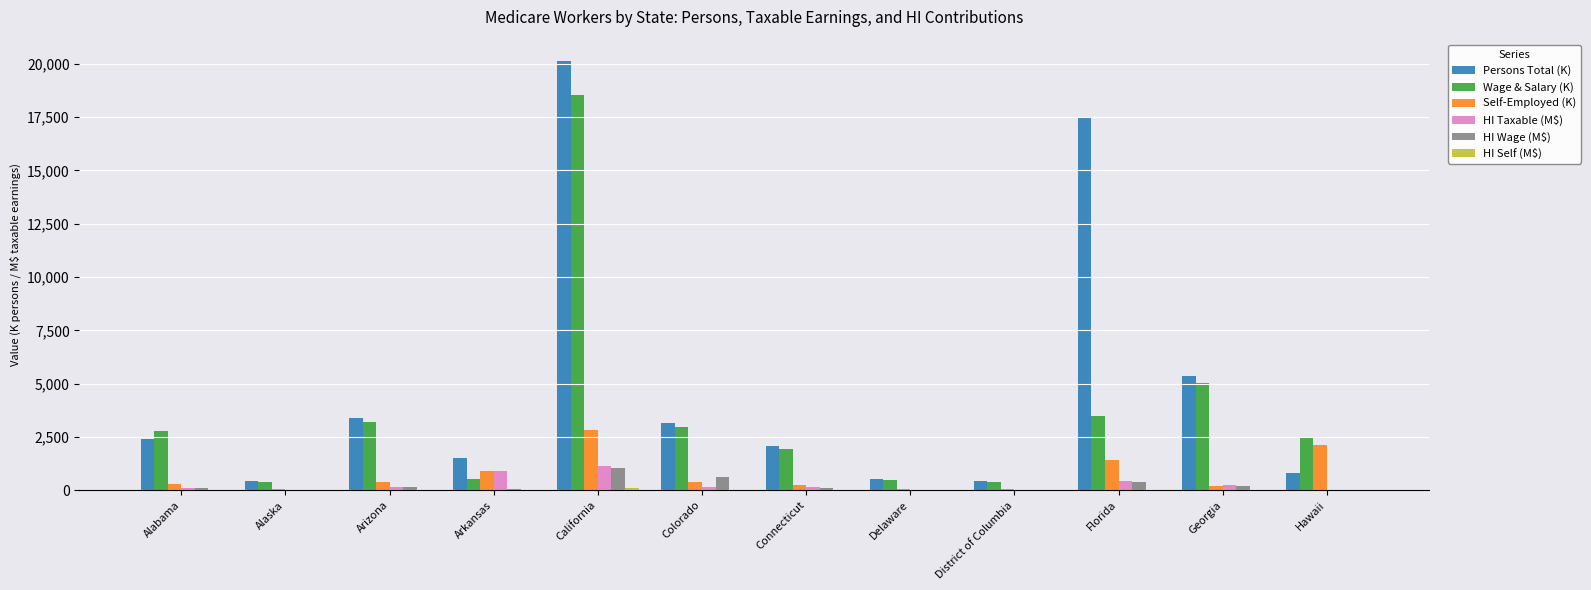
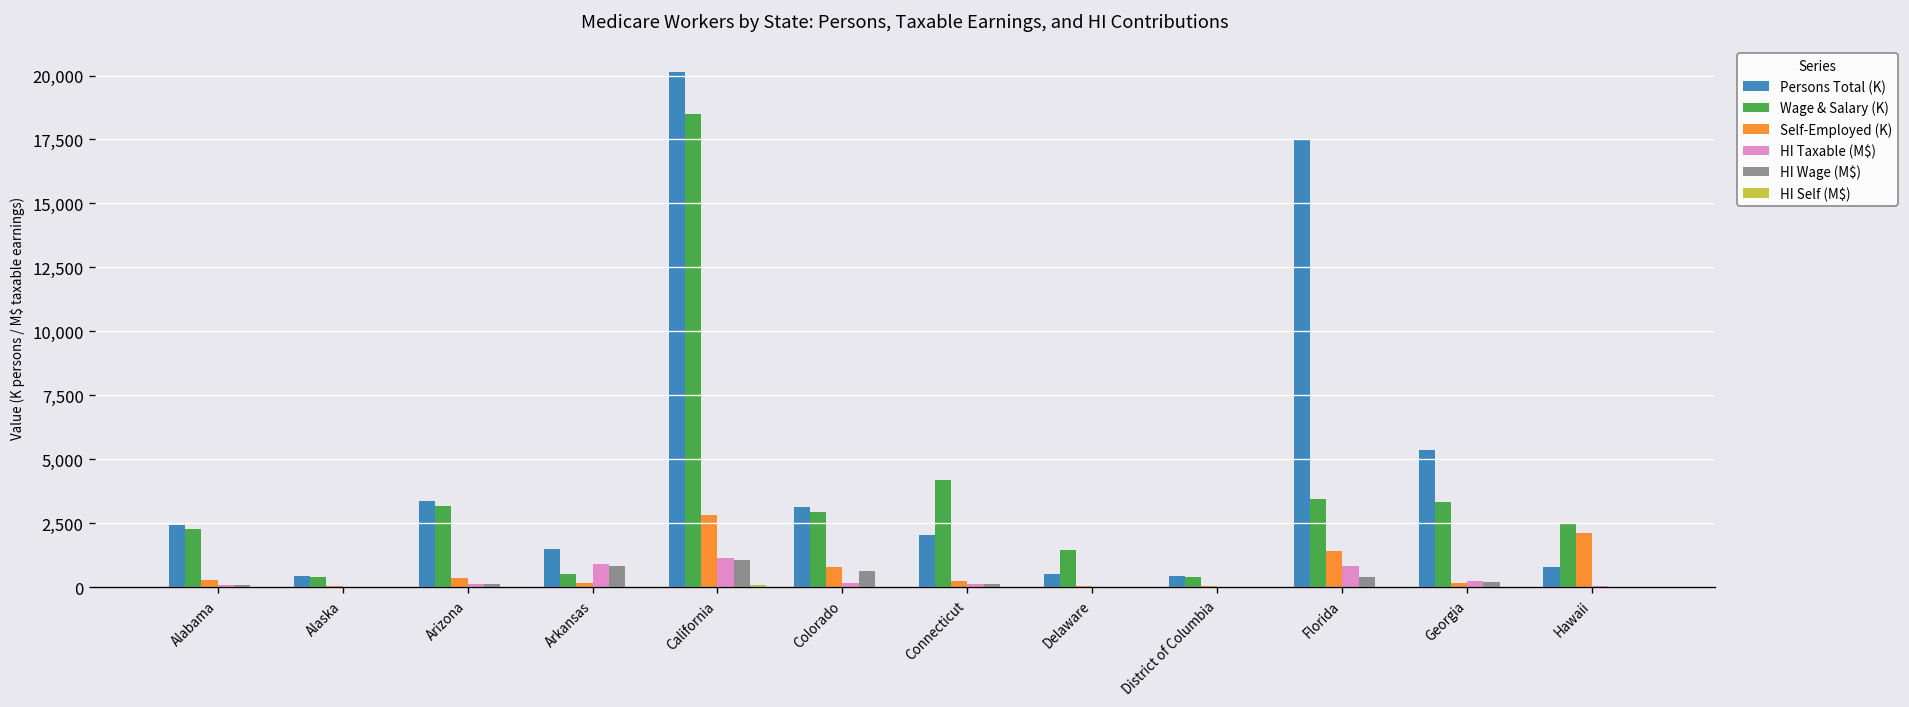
Wage & Salary (K), Alabama: 2,800 -> 2,300
Self-Employed (K), Arkansas: 900 -> 200
HI Wage (M$), Arkansas: 100 -> 800
Self-Employed (K), Colorado: 400 -> 800
Wage & Salary (K), Connecticut: 1,900 -> 4,200
Wage & Salary (K), Delaware: 500 -> 1,500
HI Taxable (M$), Florida: 400 -> 800
Wage & Salary (K), Georgia: 5,000 -> 3,300
